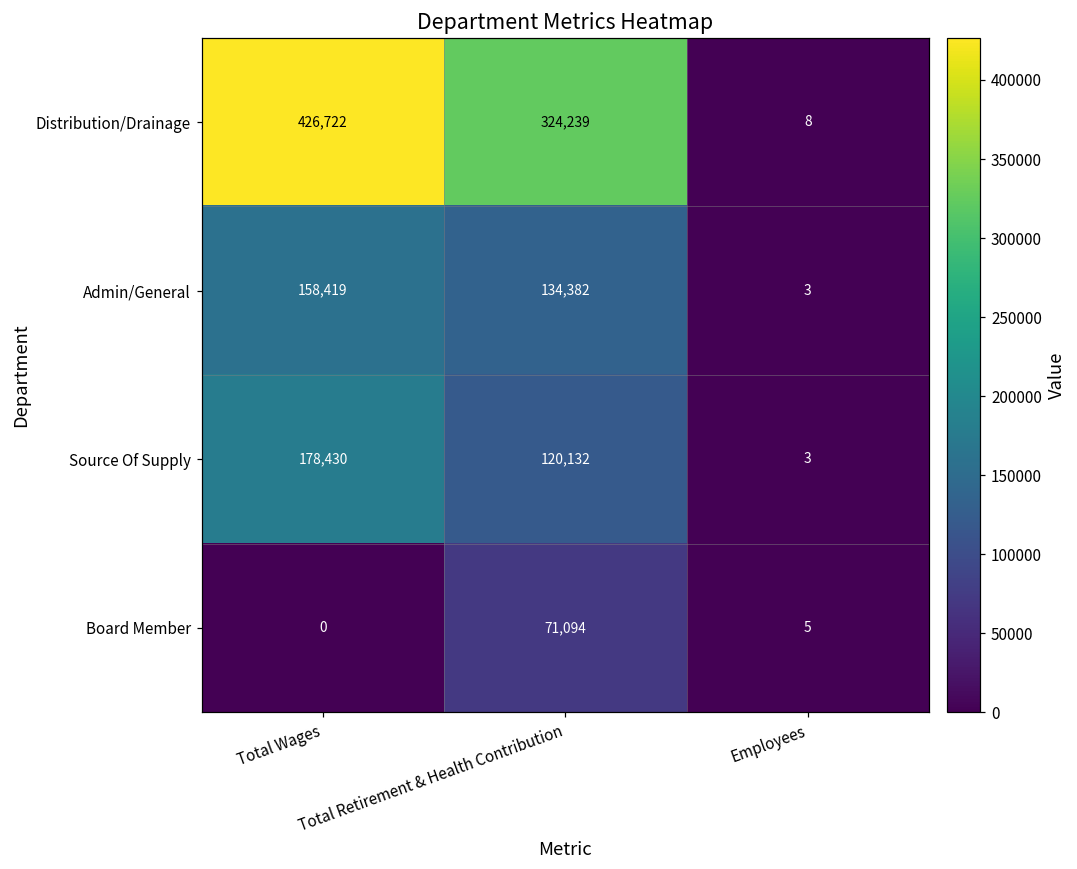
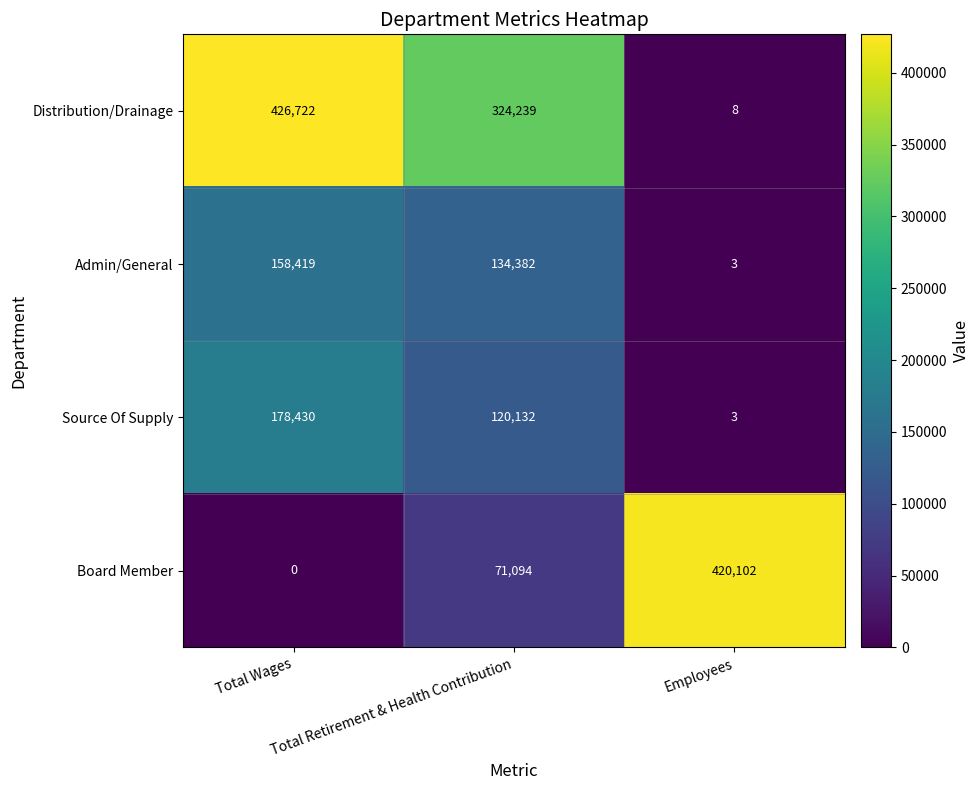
Board Member, Employees: 5 -> 420,102
